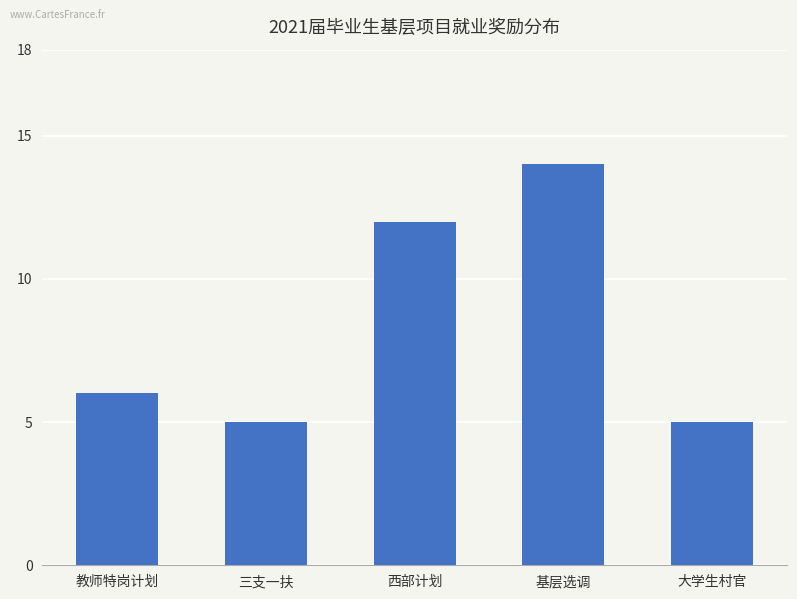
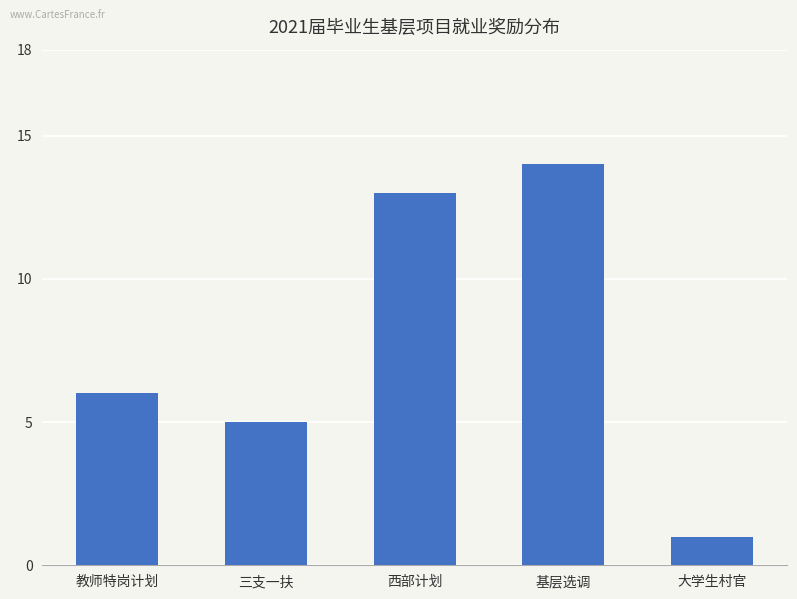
西部计划: 12 -> 13
大学生村官: 5 -> 1
